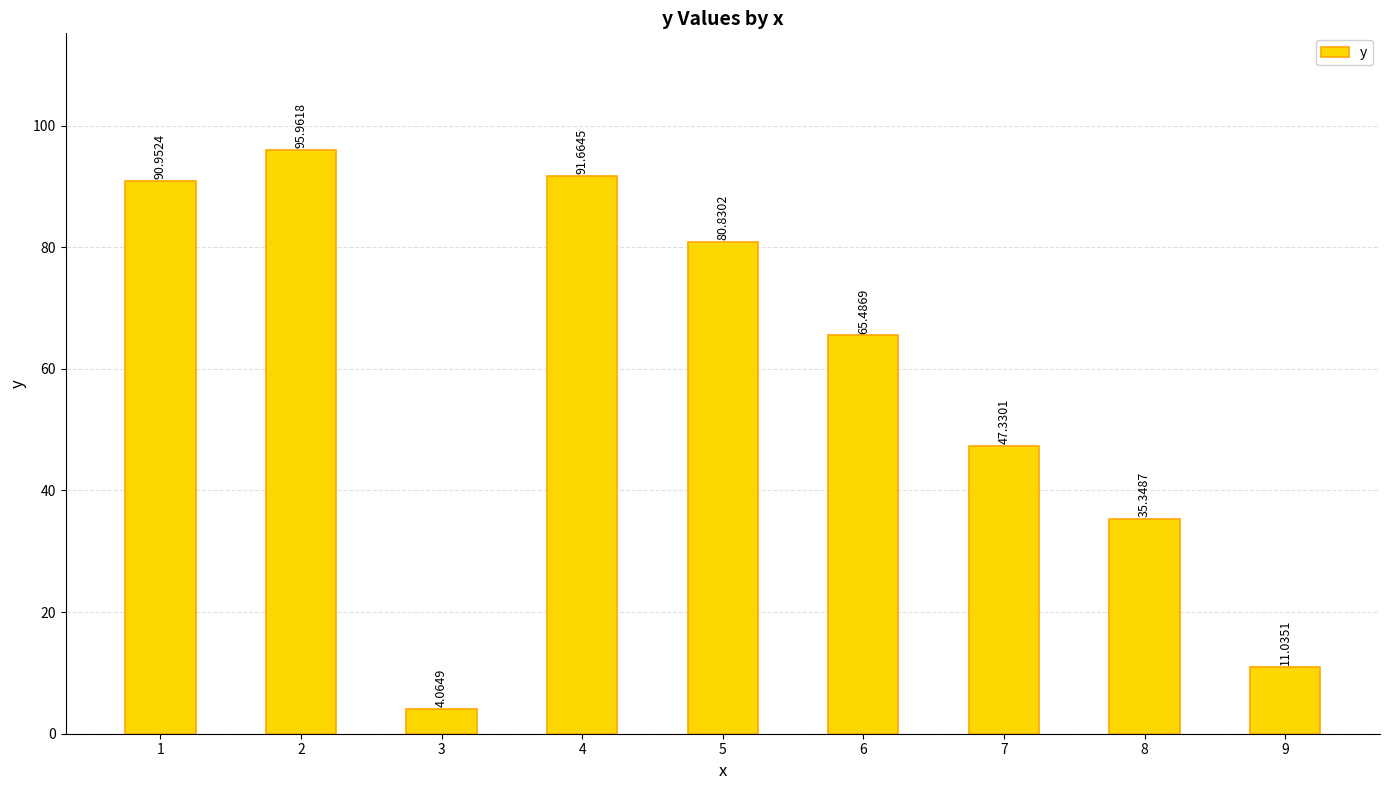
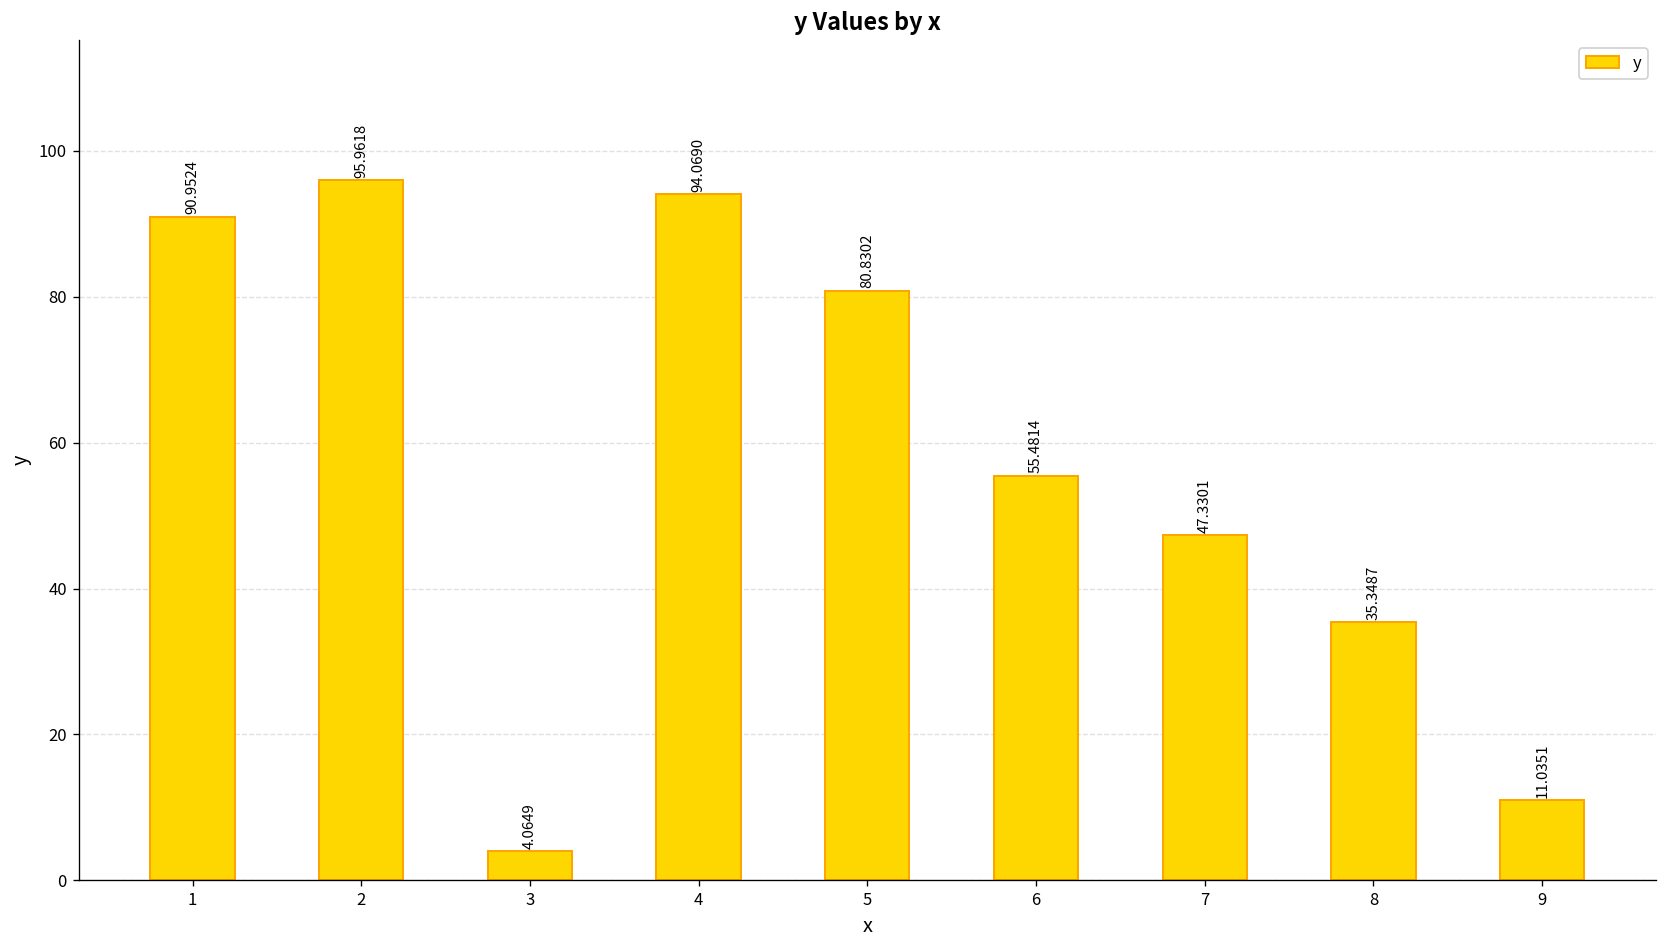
4: 91.6645 -> 94.0690
6: 65.4869 -> 55.4814
